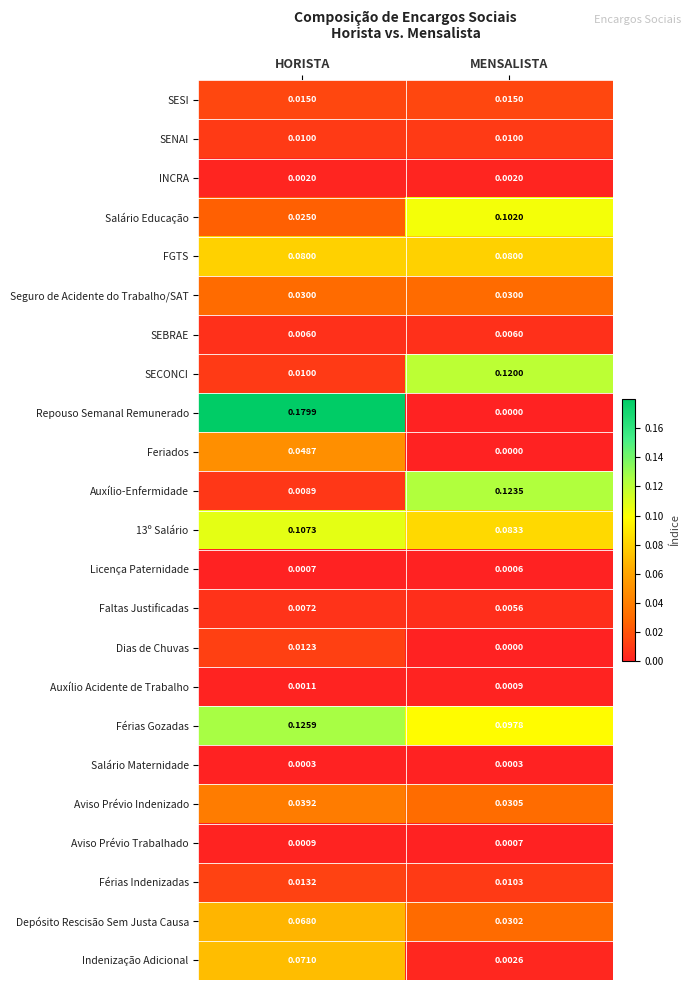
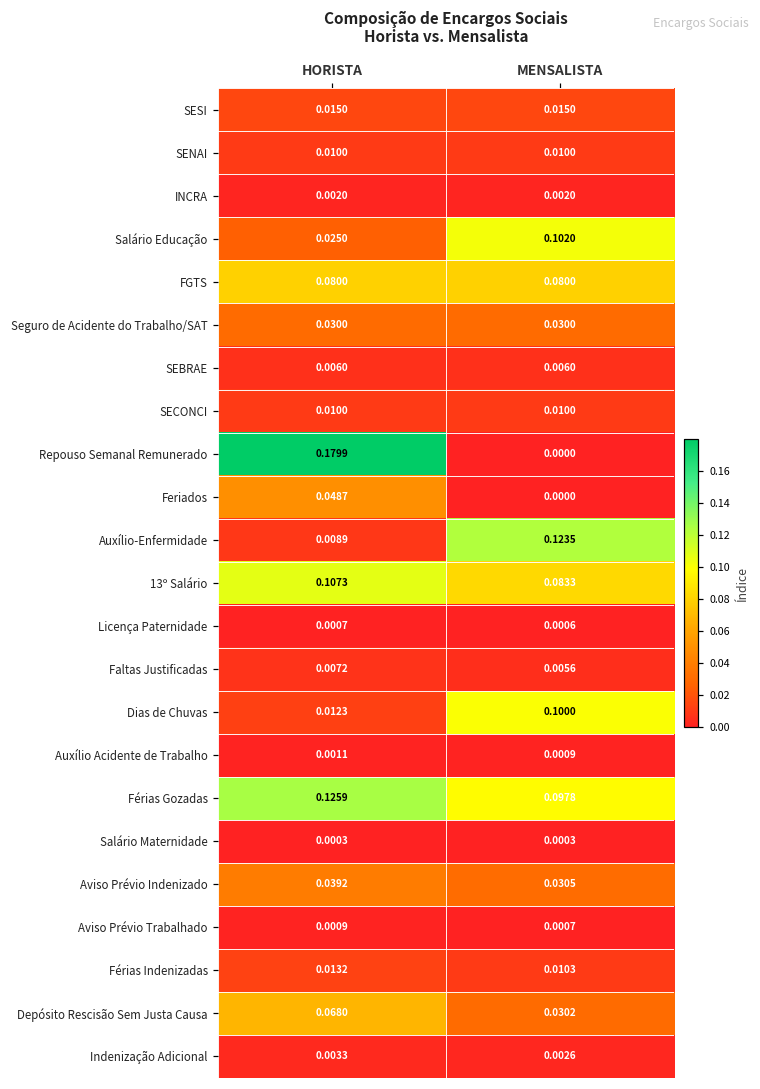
SECONCI, MENSALISTA: 0.1200 -> 0.0100
Dias de Chuvas, MENSALISTA: 0.0000 -> 0.1000
Indenização Adicional, HORISTA: 0.0710 -> 0.0033
